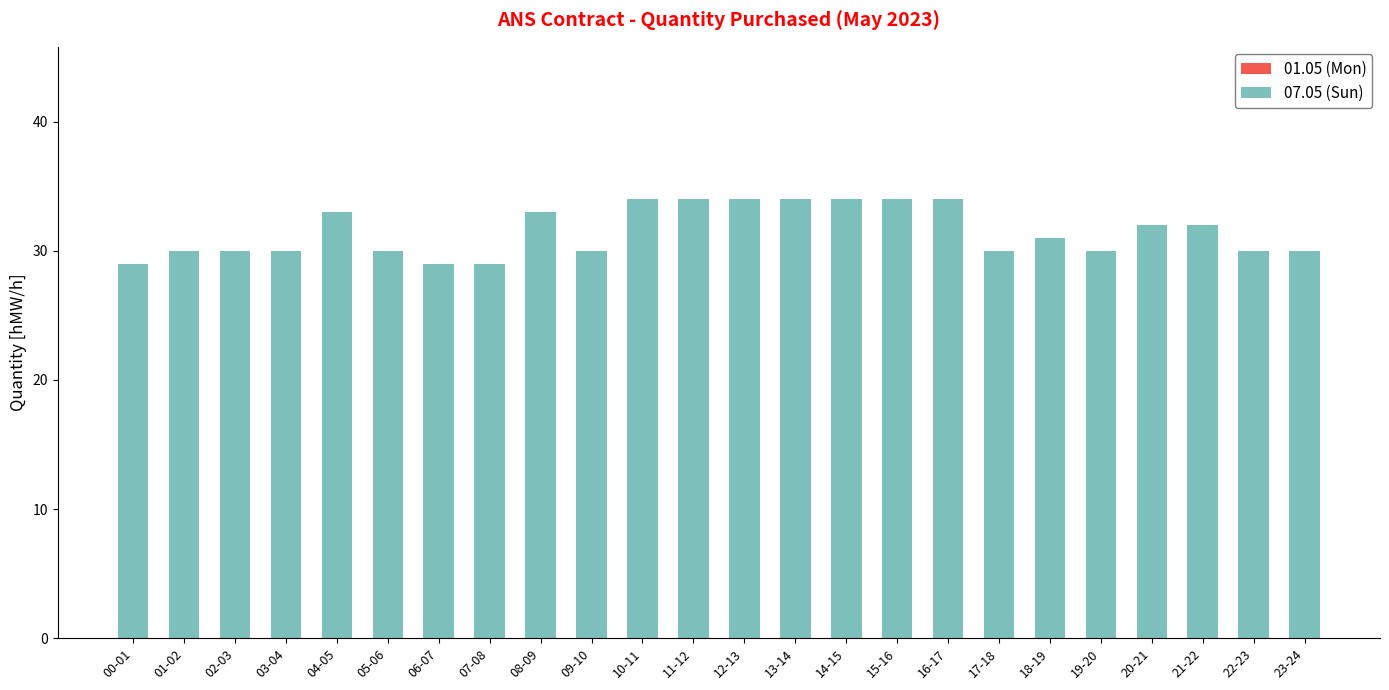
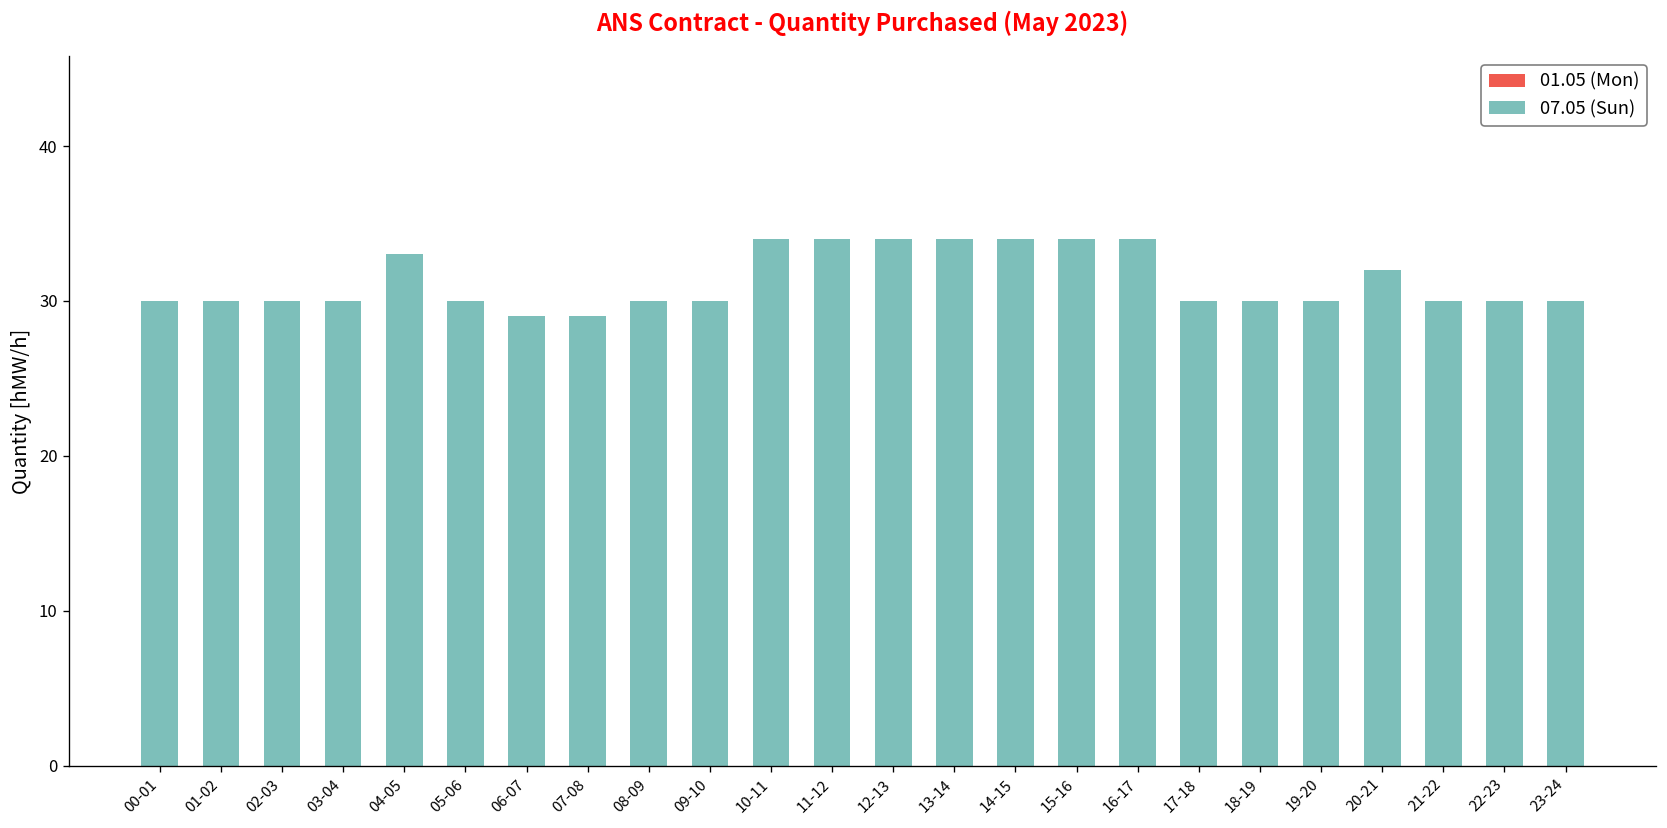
07.05 (Sun), 00-01: 29 -> 30
07.05 (Sun), 08-09: 33 -> 30
07.05 (Sun), 18-19: 31 -> 30
07.05 (Sun), 21-22: 32 -> 30
